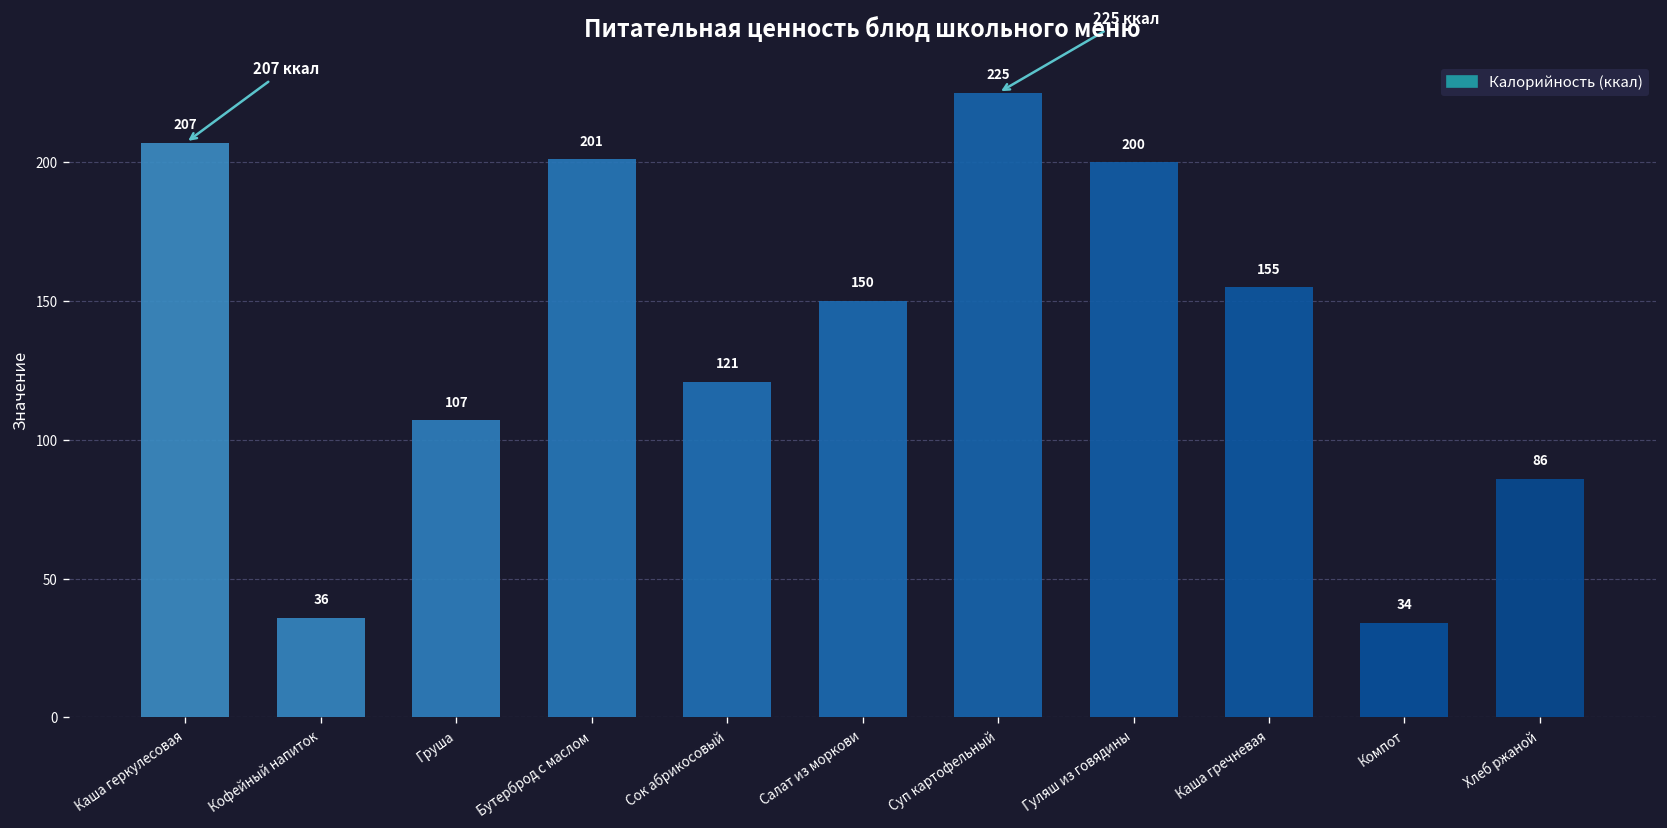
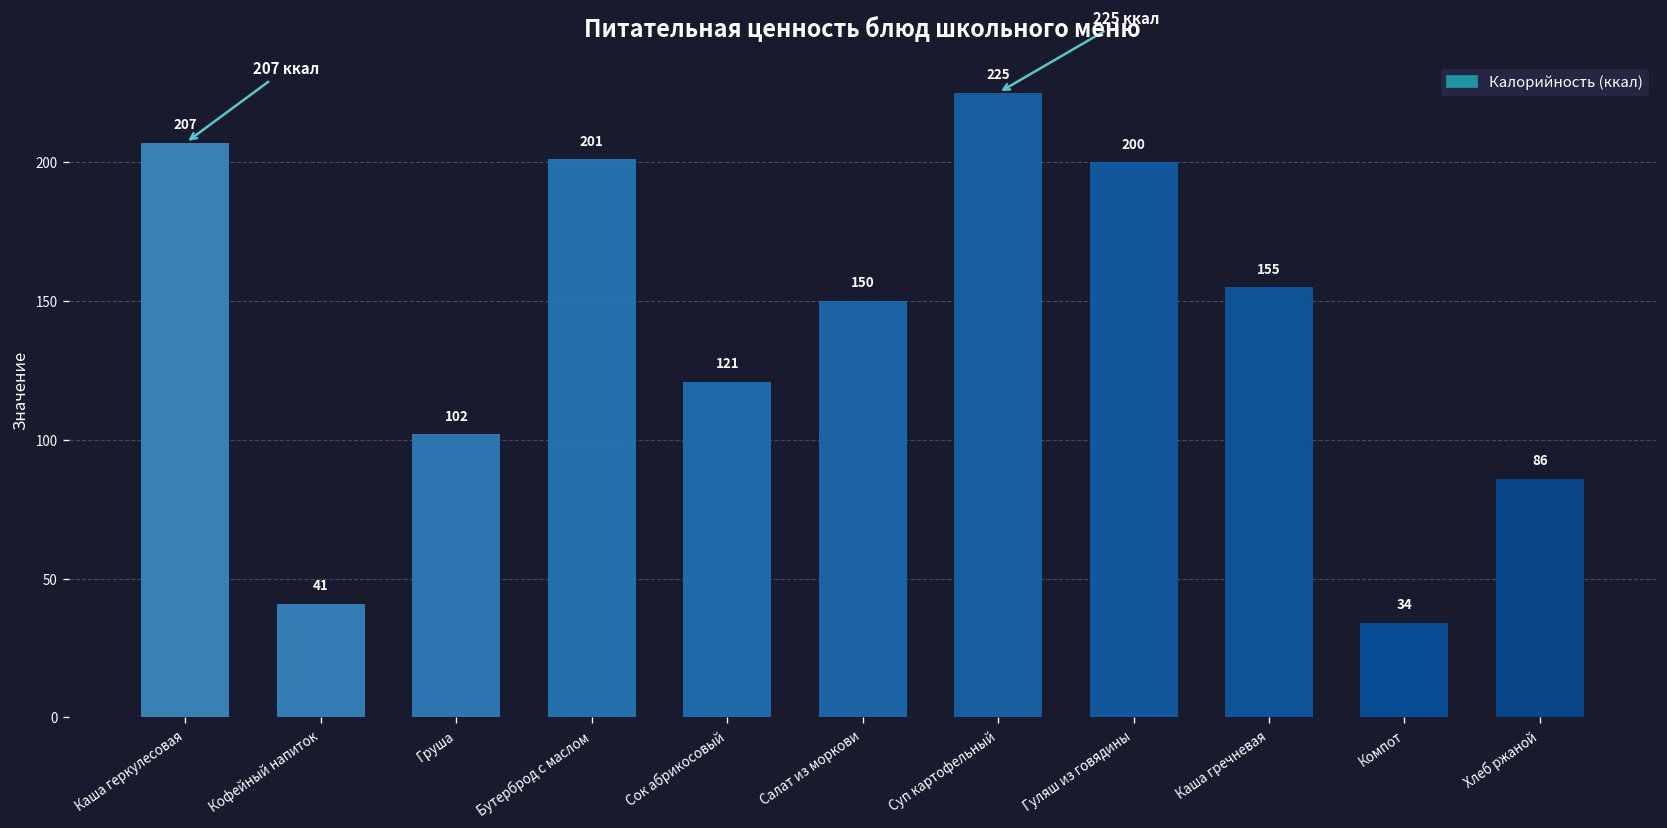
Кофейный напиток: 36 -> 41
Груша: 107 -> 102
